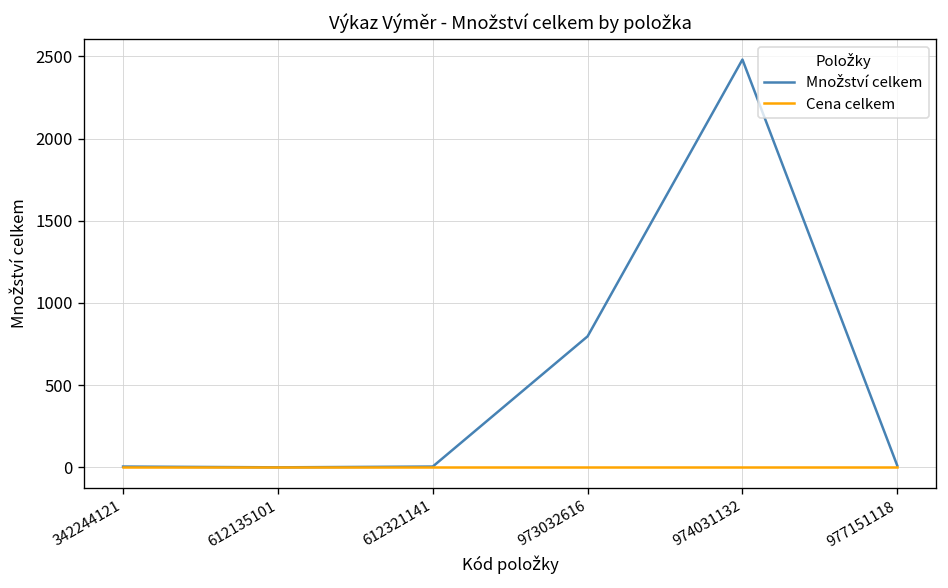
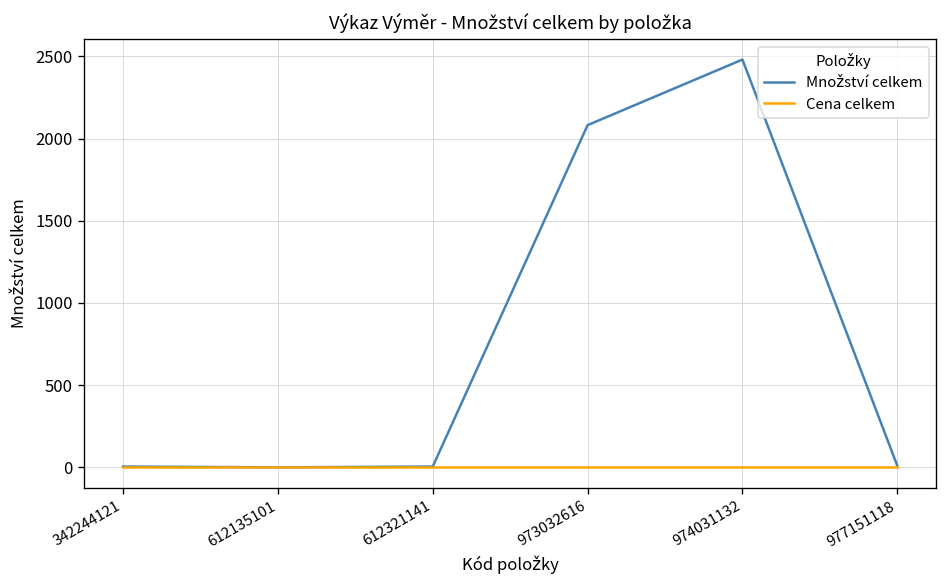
Množství celkem, 973032616: 800 -> 2080
